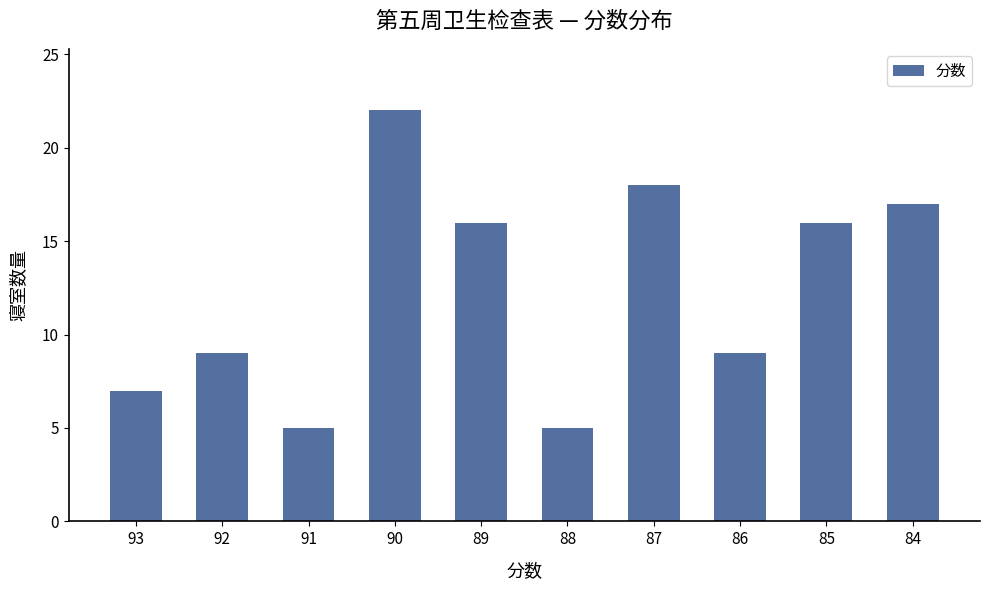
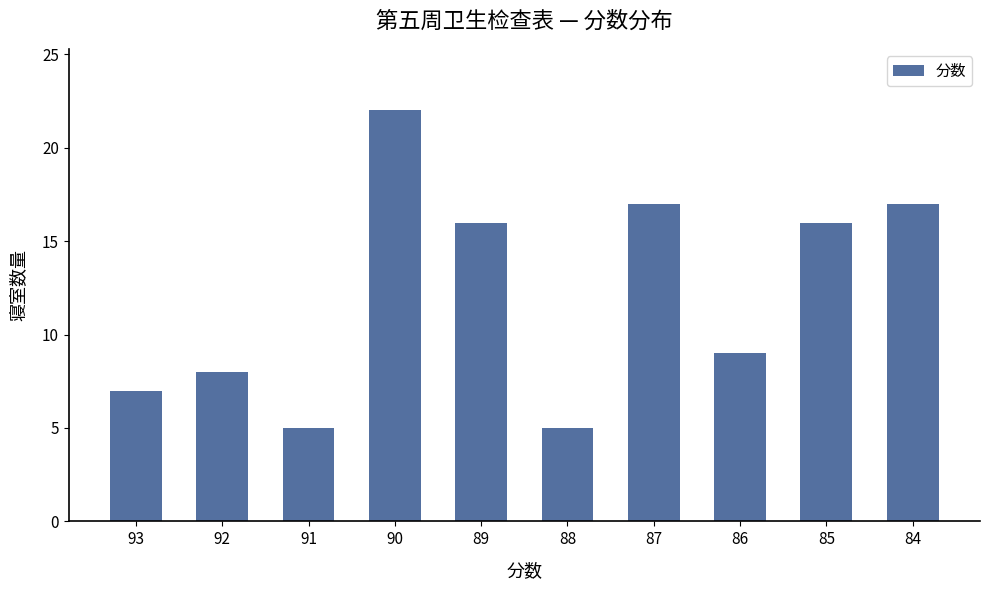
92: 9 -> 8
87: 18 -> 17
